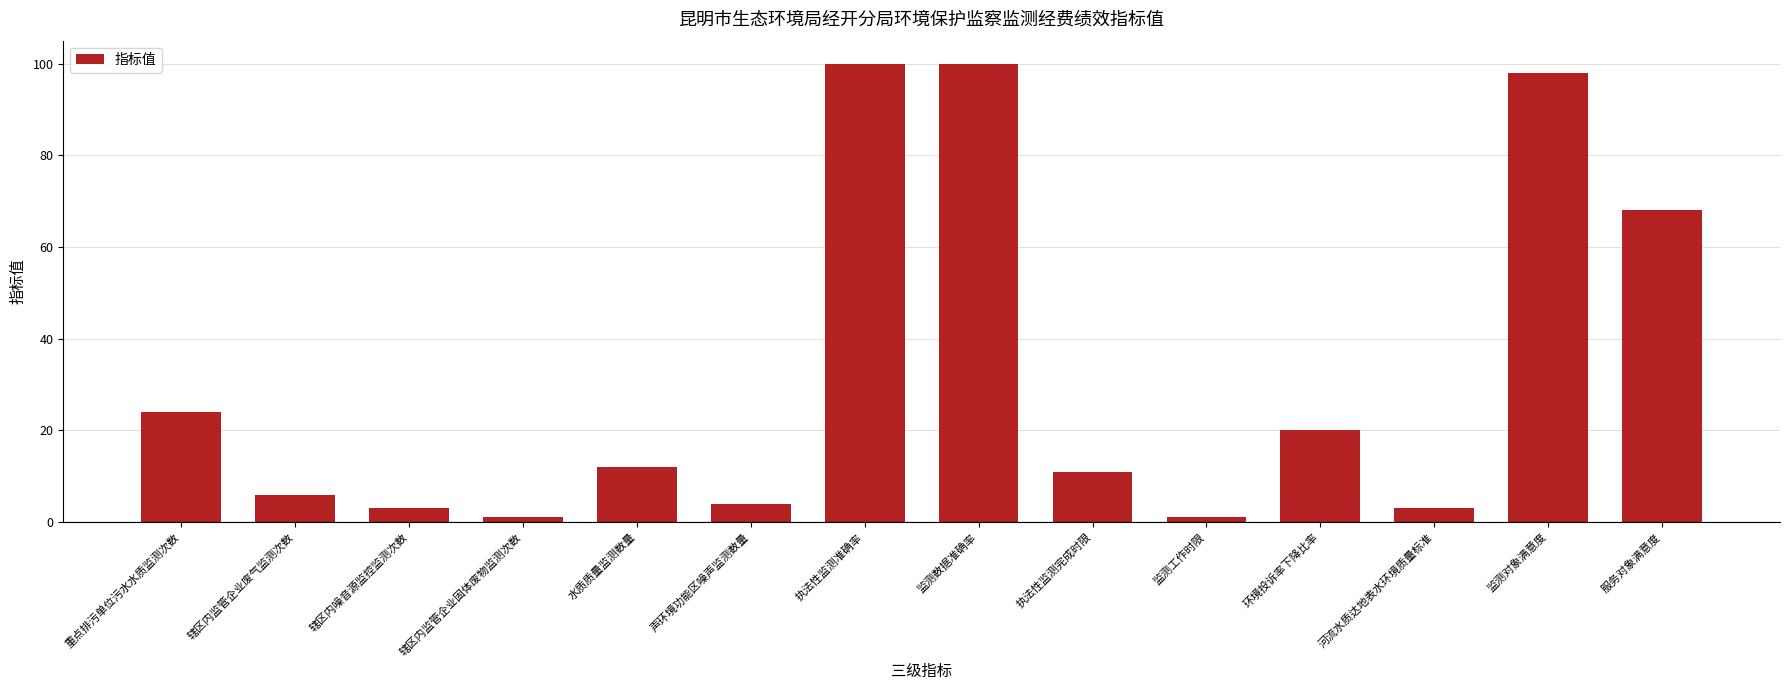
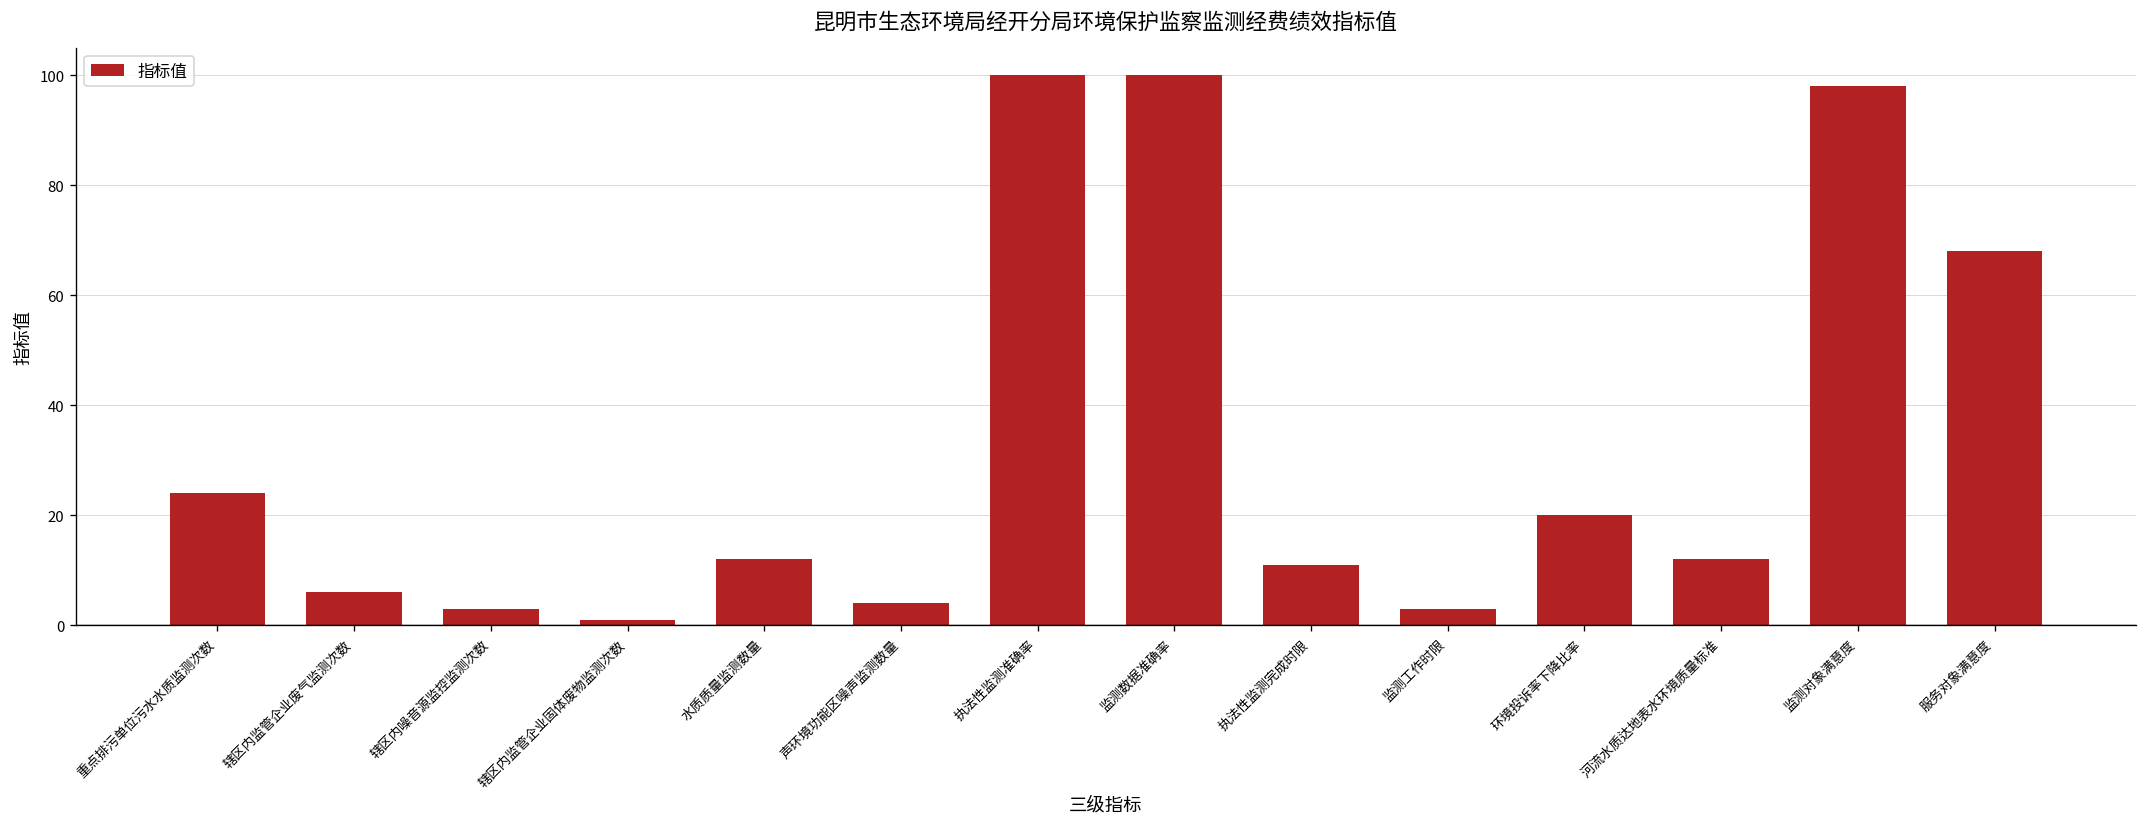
监测工作时限: 1 -> 3
河流水质达地表水环境质量标准: 3 -> 12
